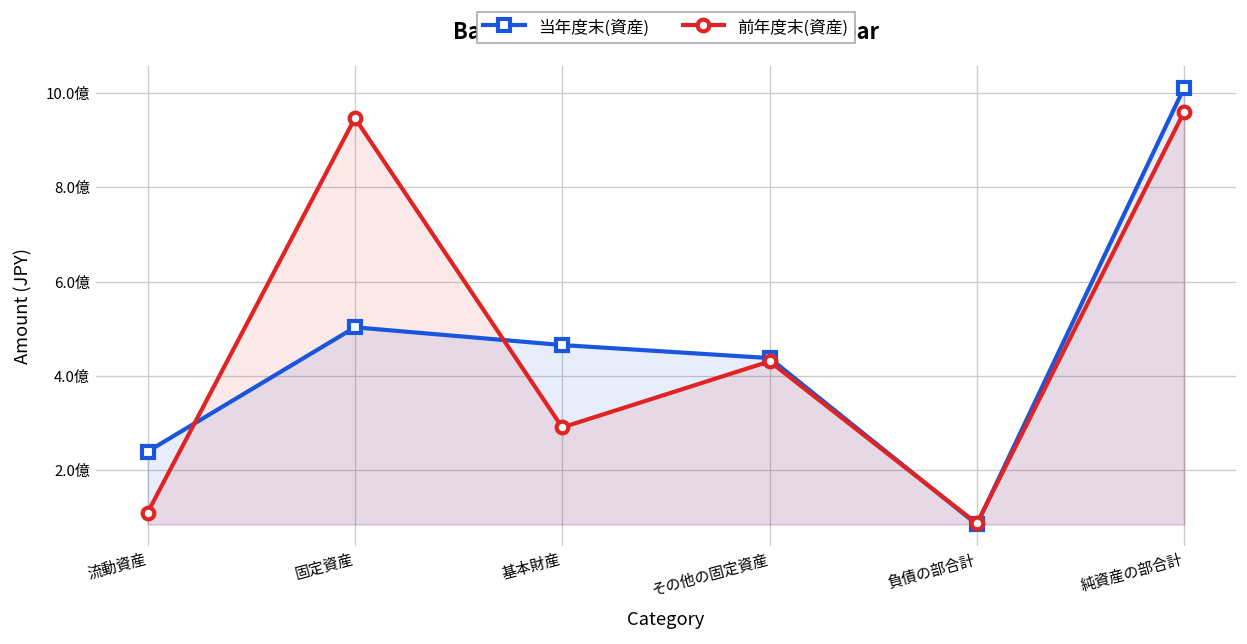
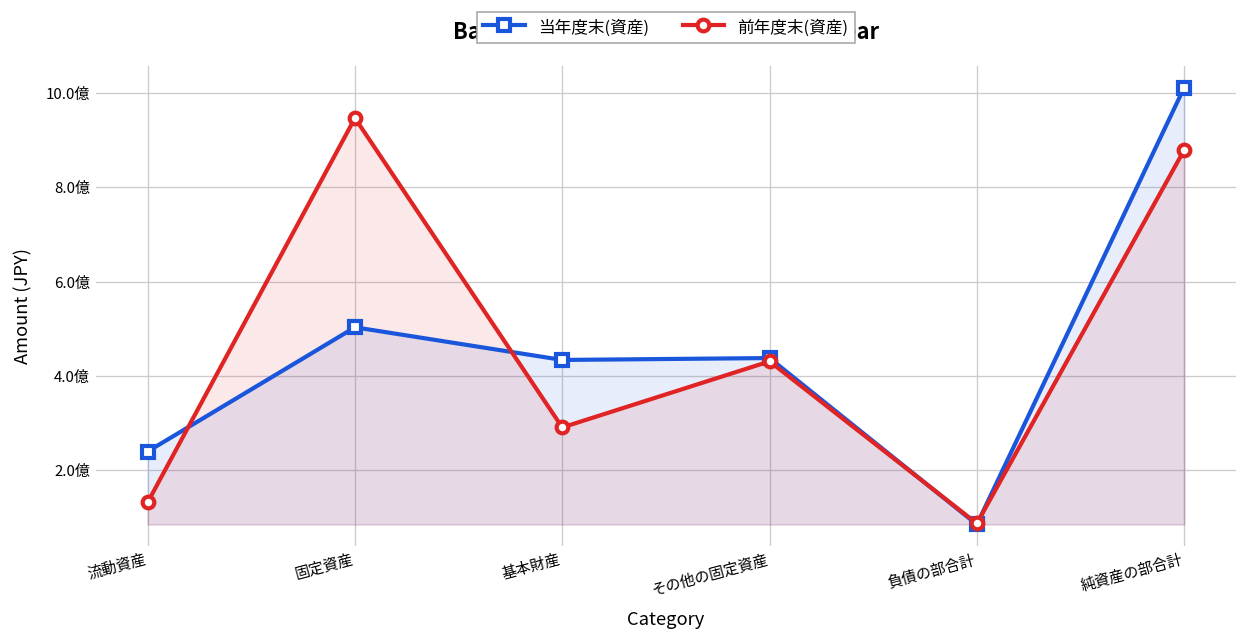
前年度末(資産), 流動資産: 1.1億 -> 1.3億
当年度末(資産), 基本財産: 4.7億 -> 4.3億
前年度末(資産), 純資産の部合計: 9.6億 -> 8.8億
